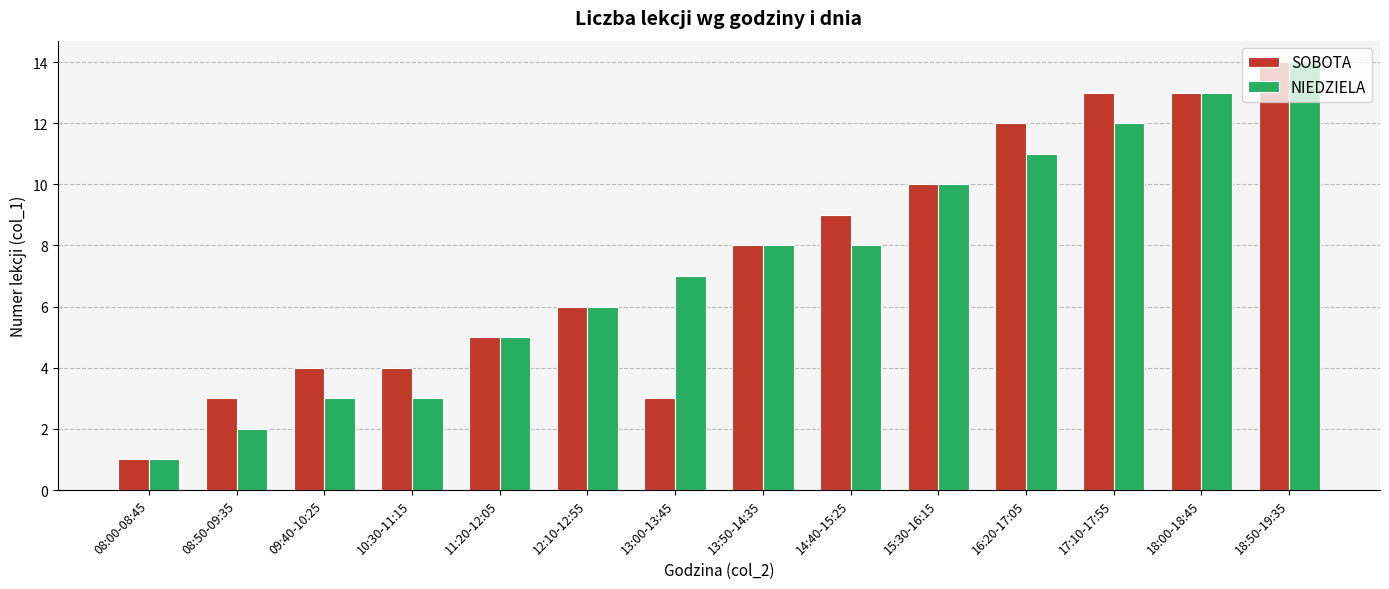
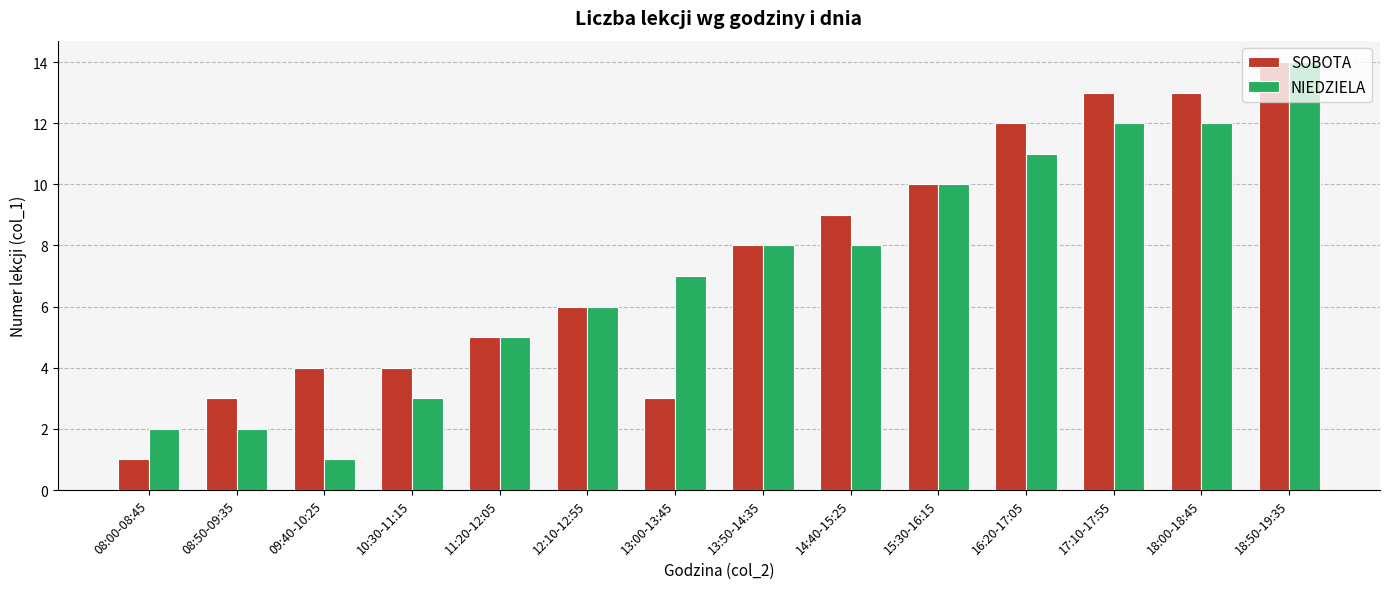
NIEDZIELA, 08:00-08:45: 1 -> 2
NIEDZIELA, 09:40-10:25: 3 -> 1
NIEDZIELA, 18:00-18:45: 13 -> 12
